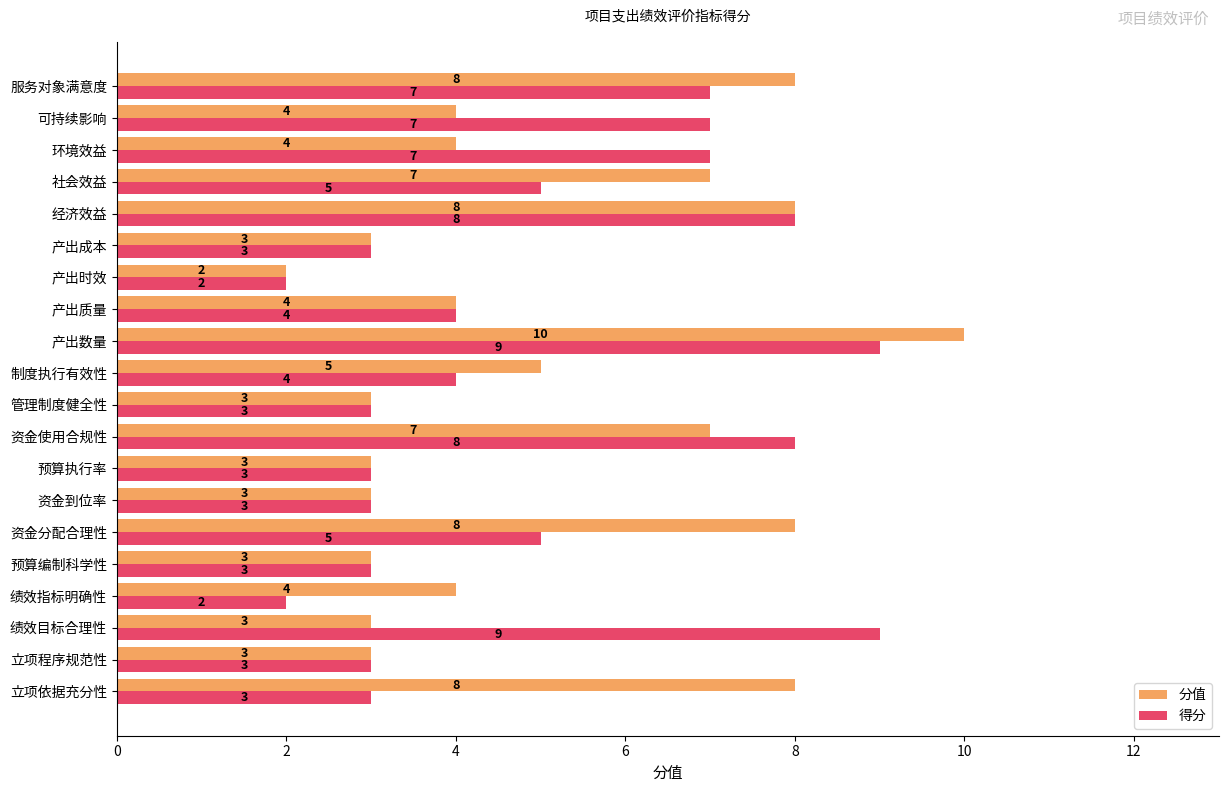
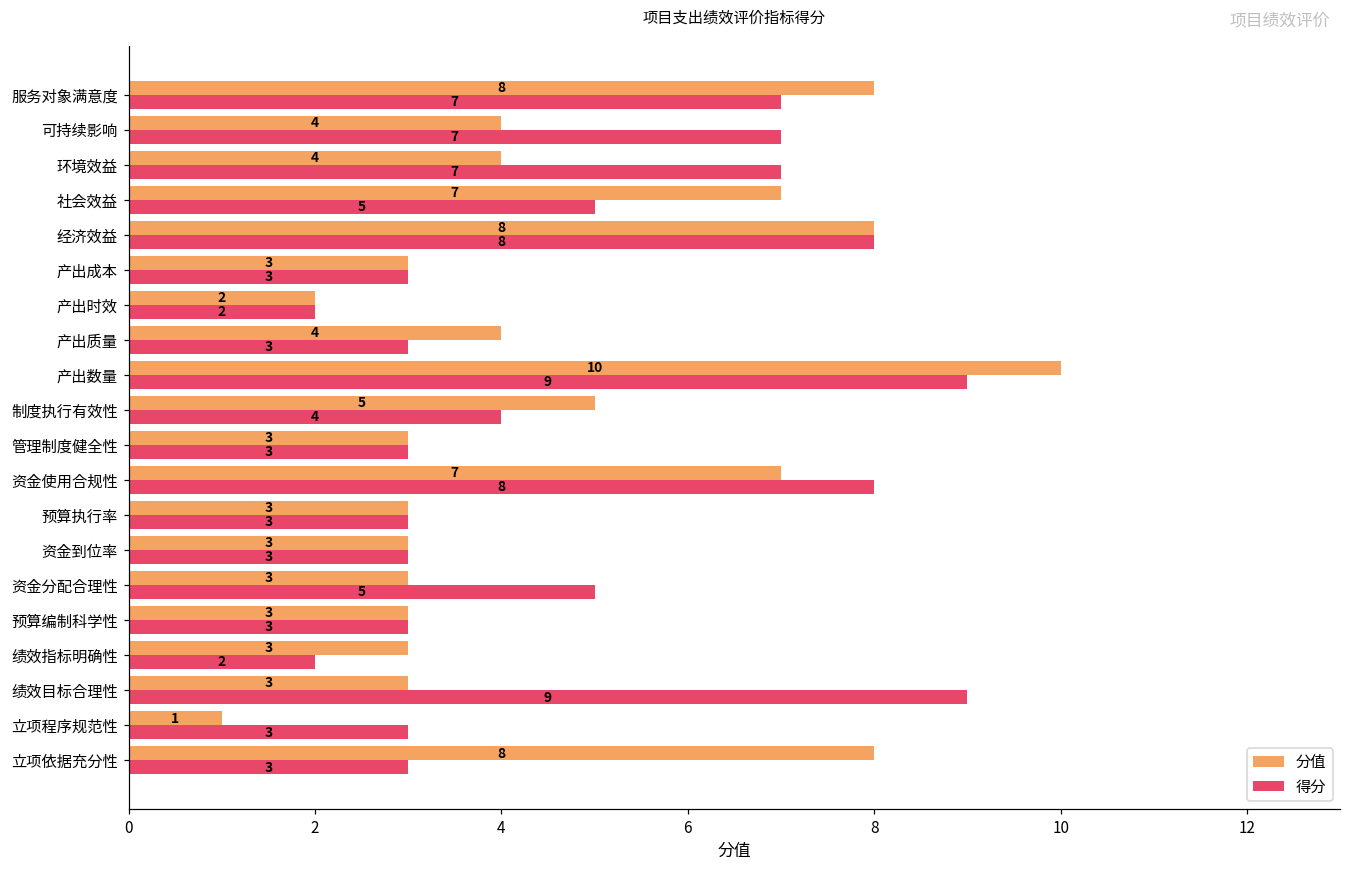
得分, 产出质量: 4 -> 3
分值, 资金分配合理性: 8 -> 3
分值, 绩效指标明确性: 4 -> 3
分值, 立项程序规范性: 3 -> 1
